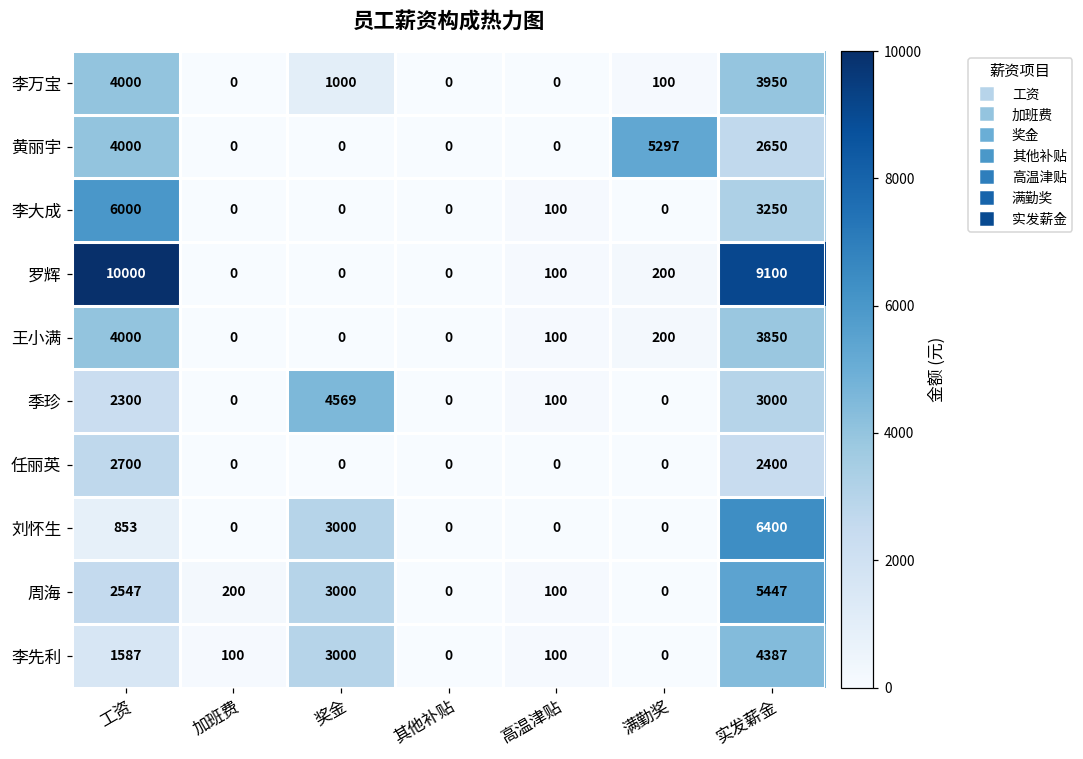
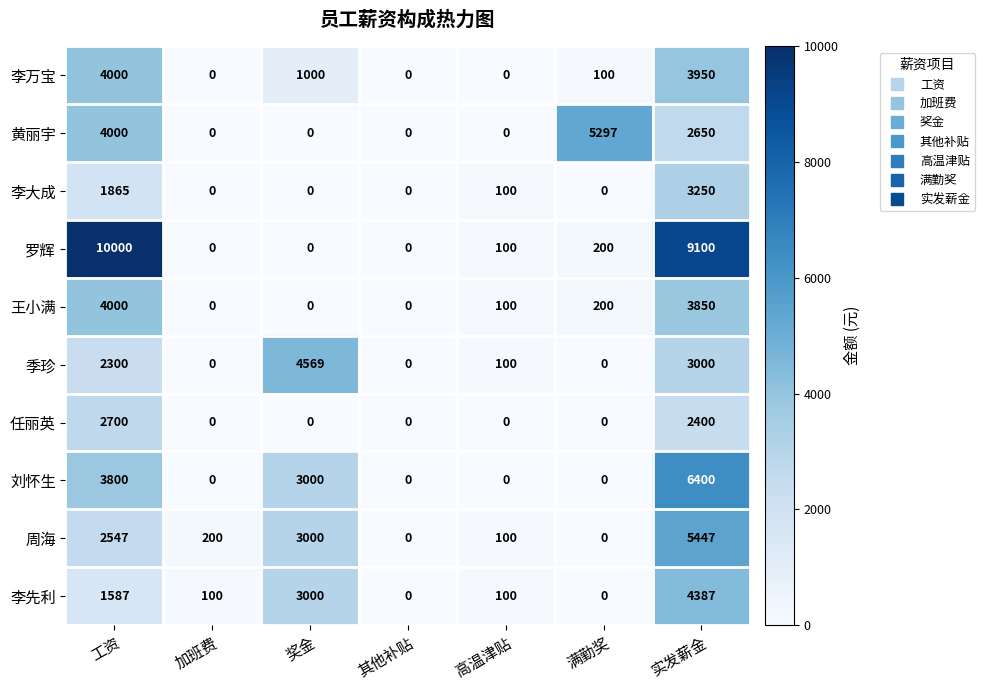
李大成, 工资: 6000 -> 1865
刘怀生, 工资: 853 -> 3800
